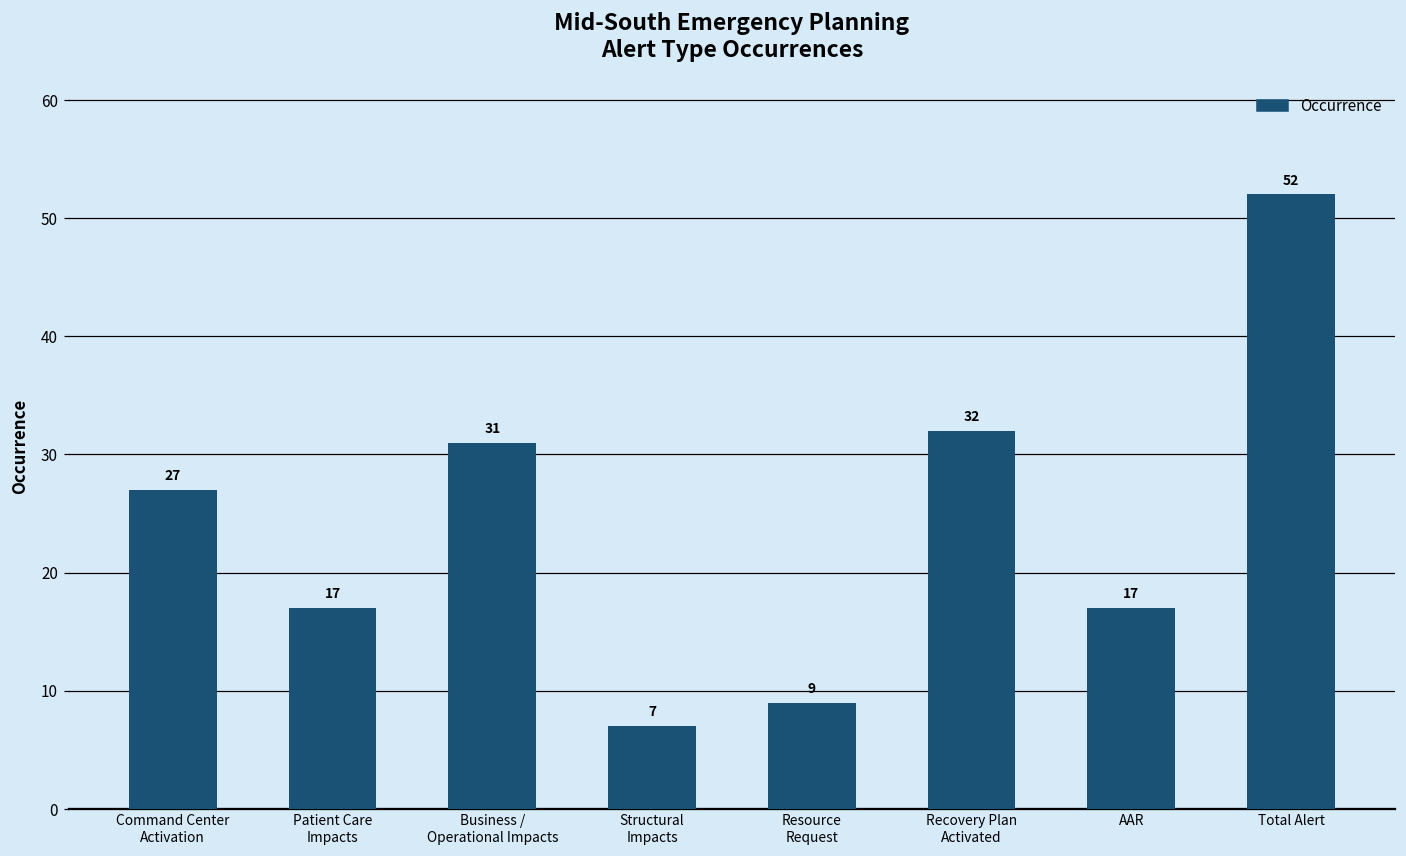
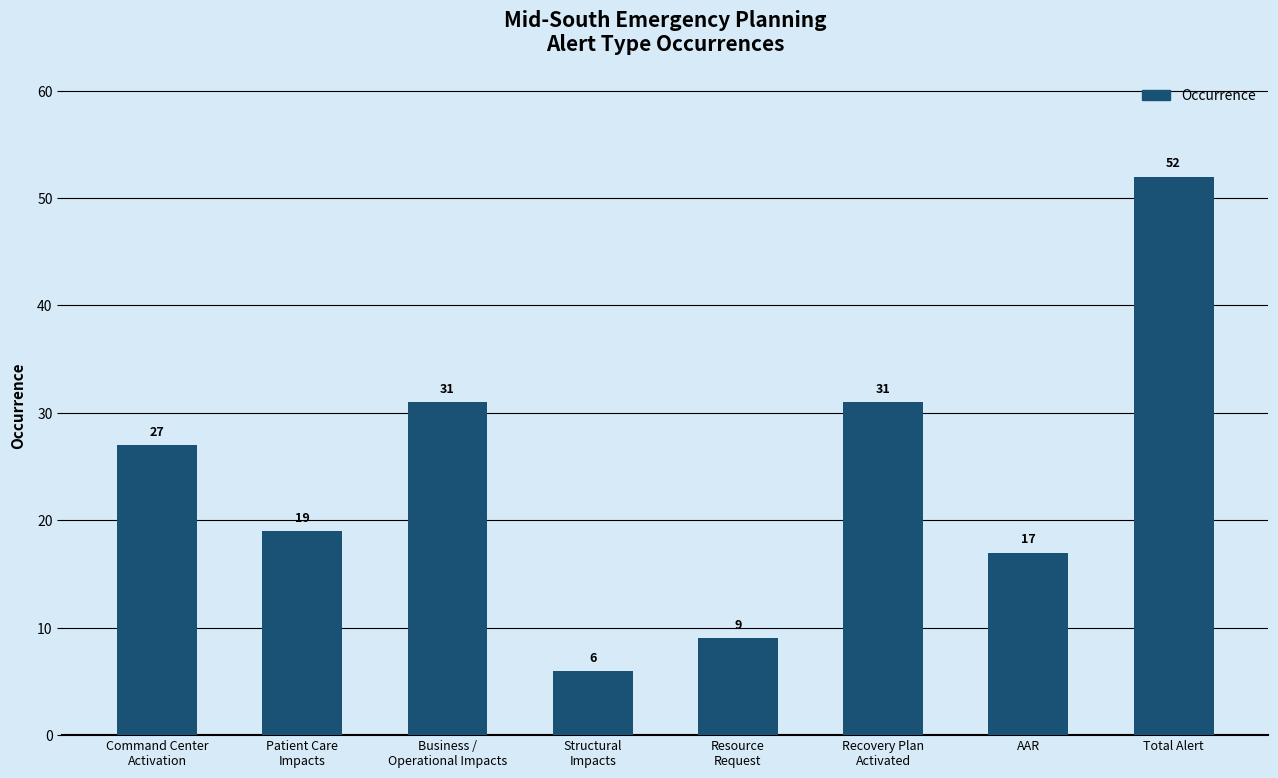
Patient Care Impacts: 17 -> 19
Structural Impacts: 7 -> 6
Recovery Plan Activated: 32 -> 31
